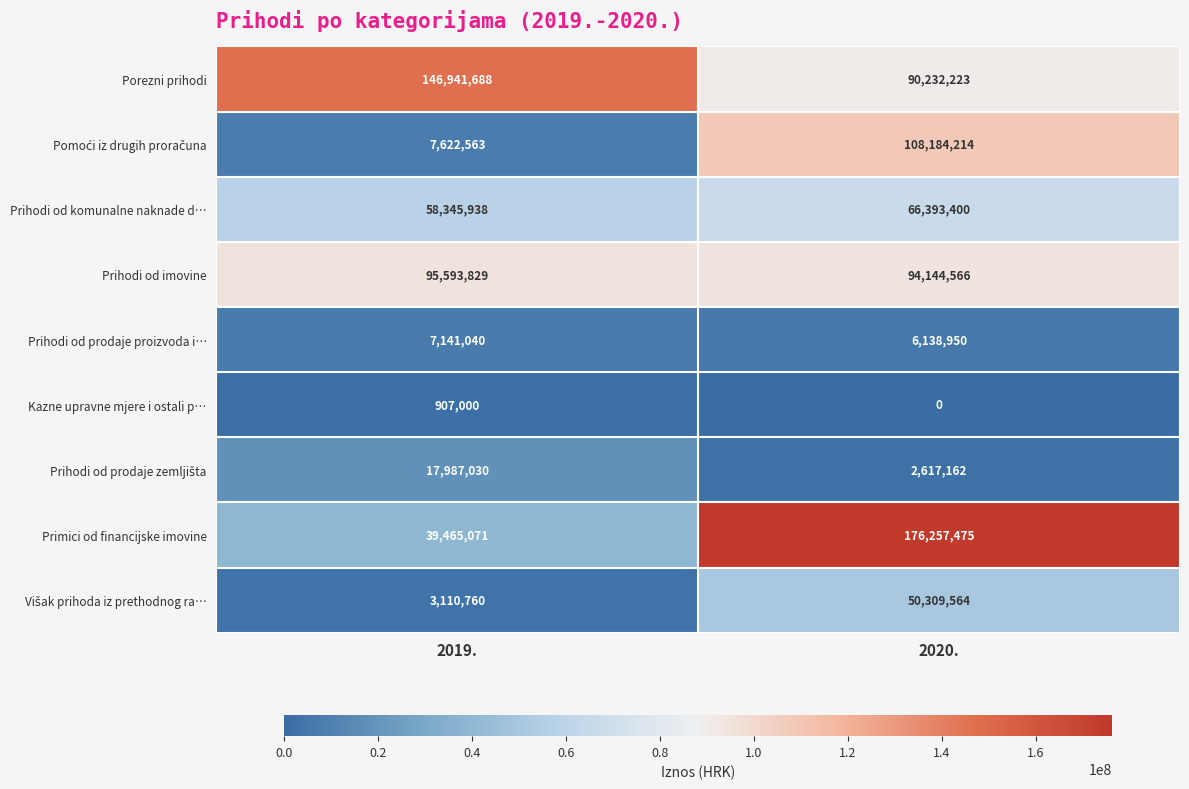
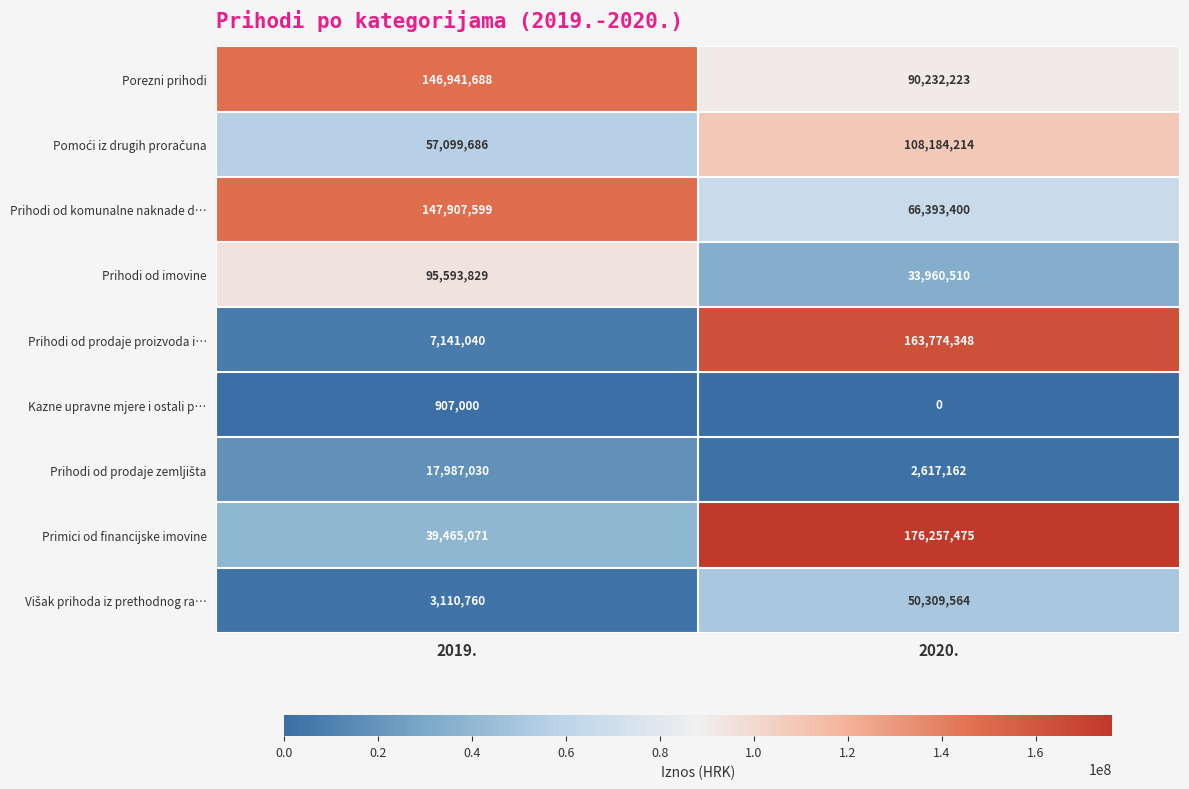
Pomoći iz drugih proračuna, 2019.: 7,622,563 -> 57,099,686
Prihodi od komunalne naknade d…, 2019.: 58,345,938 -> 147,907,599
Prihodi od imovine, 2020.: 94,144,566 -> 33,960,510
Prihodi od prodaje proizvoda i…, 2020.: 6,138,950 -> 163,774,348
